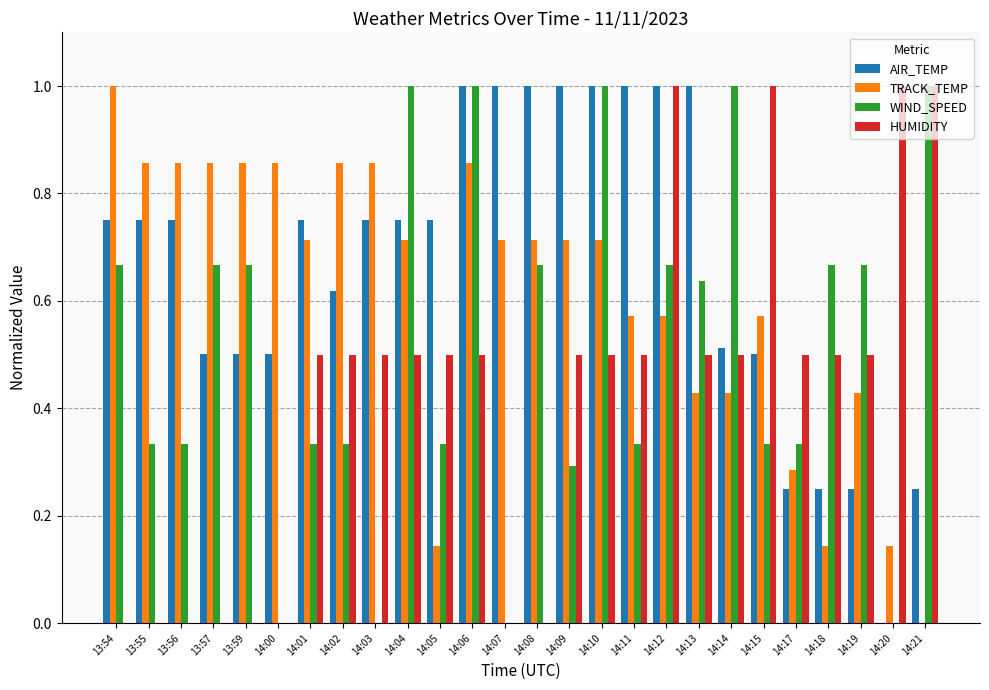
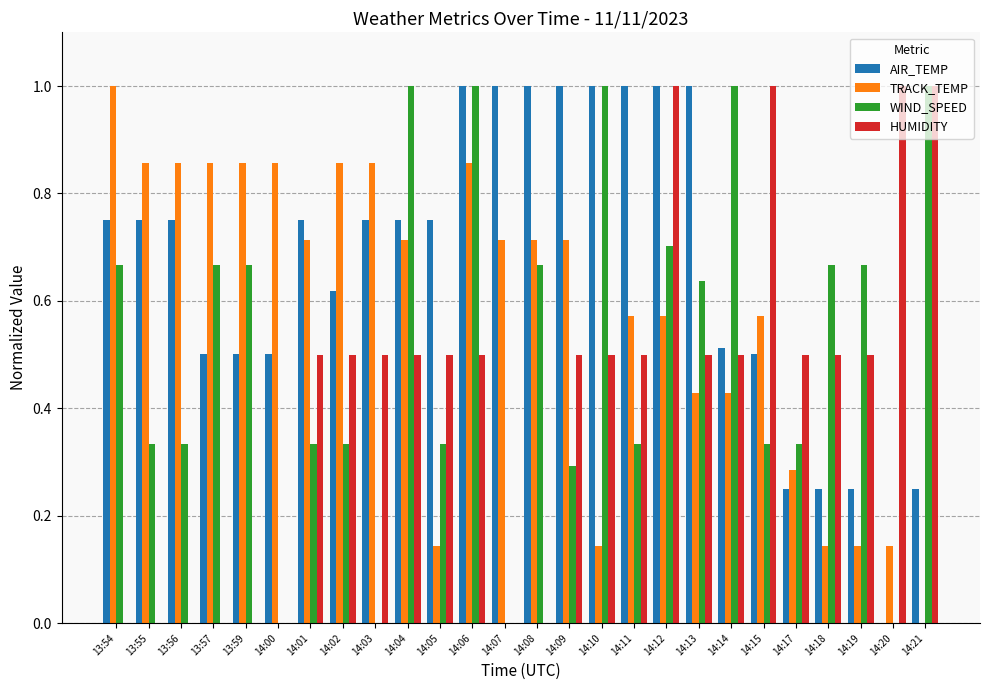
TRACK_TEMP, 14:10: 0.71 -> 0.14
WIND_SPEED, 14:12: 0.67 -> 0.70
TRACK_TEMP, 14:19: 0.43 -> 0.14
